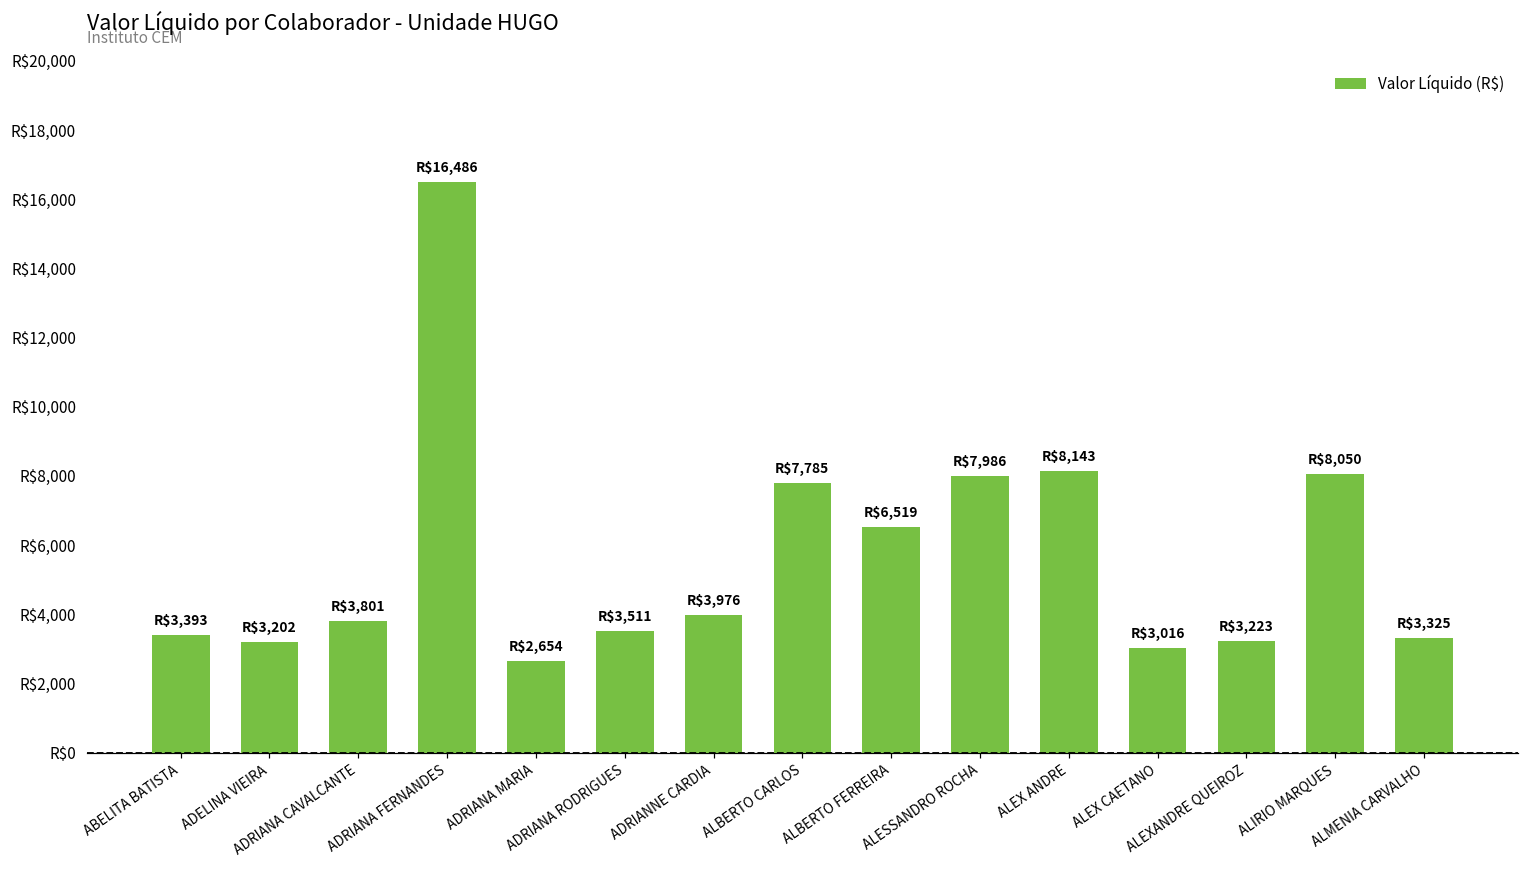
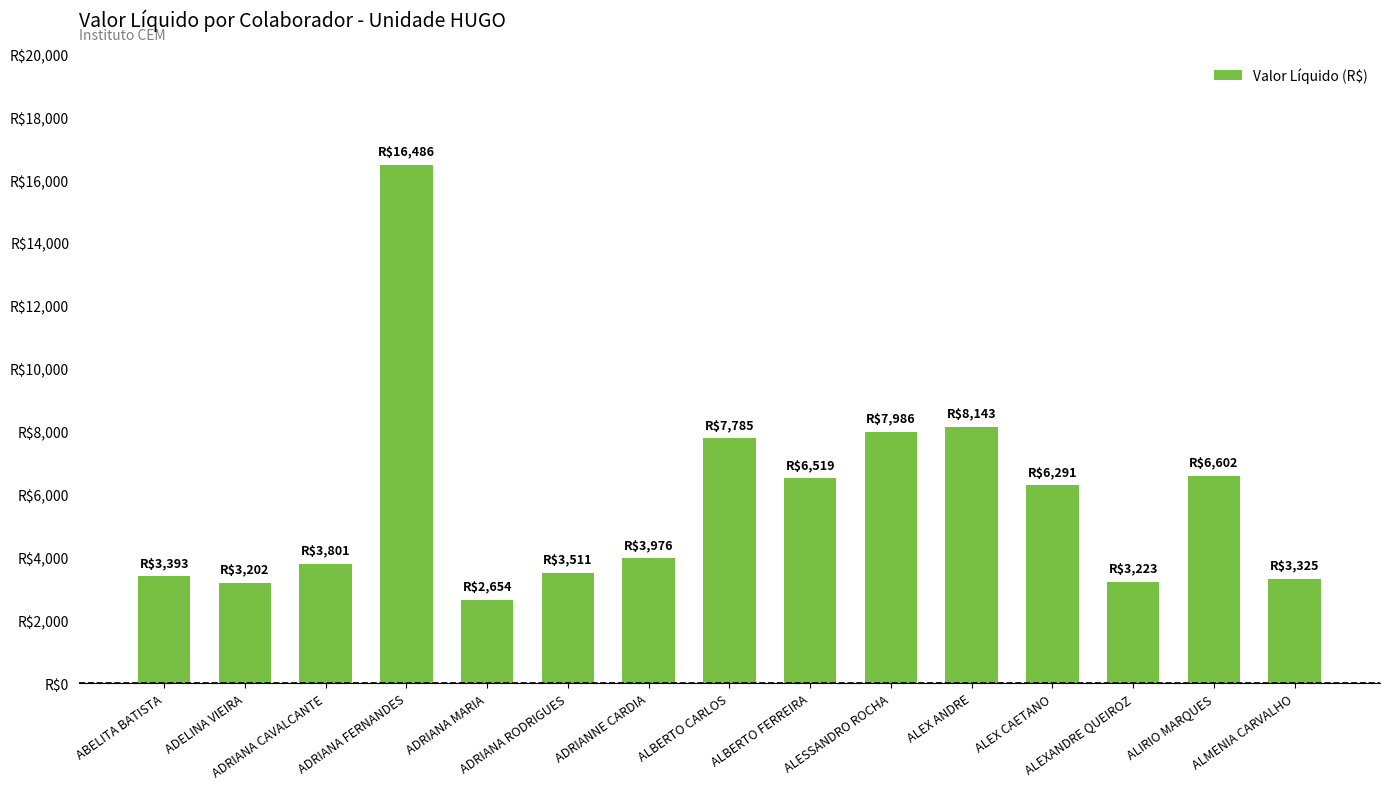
ALEX CAETANO: $3,016 -> $6,291
ALIRIO MARQUES: $8,050 -> $6,602
